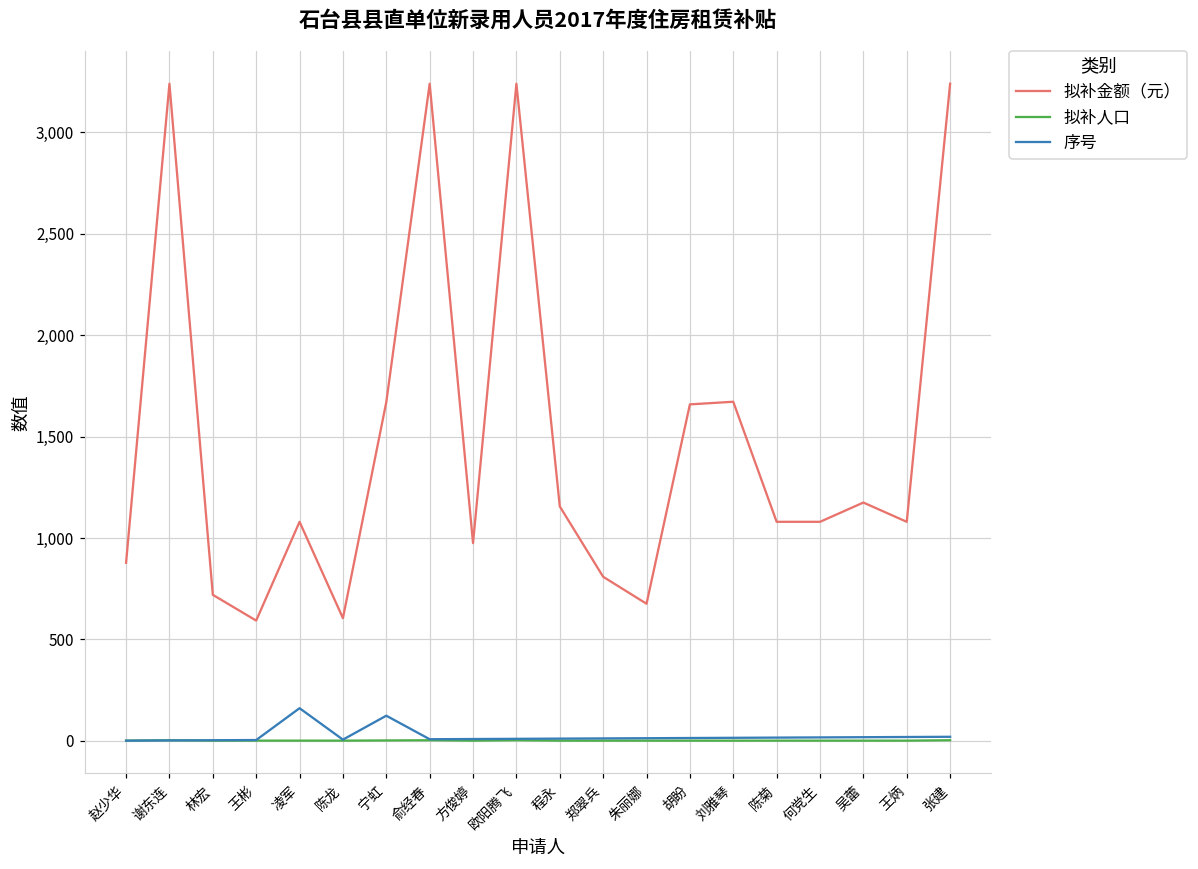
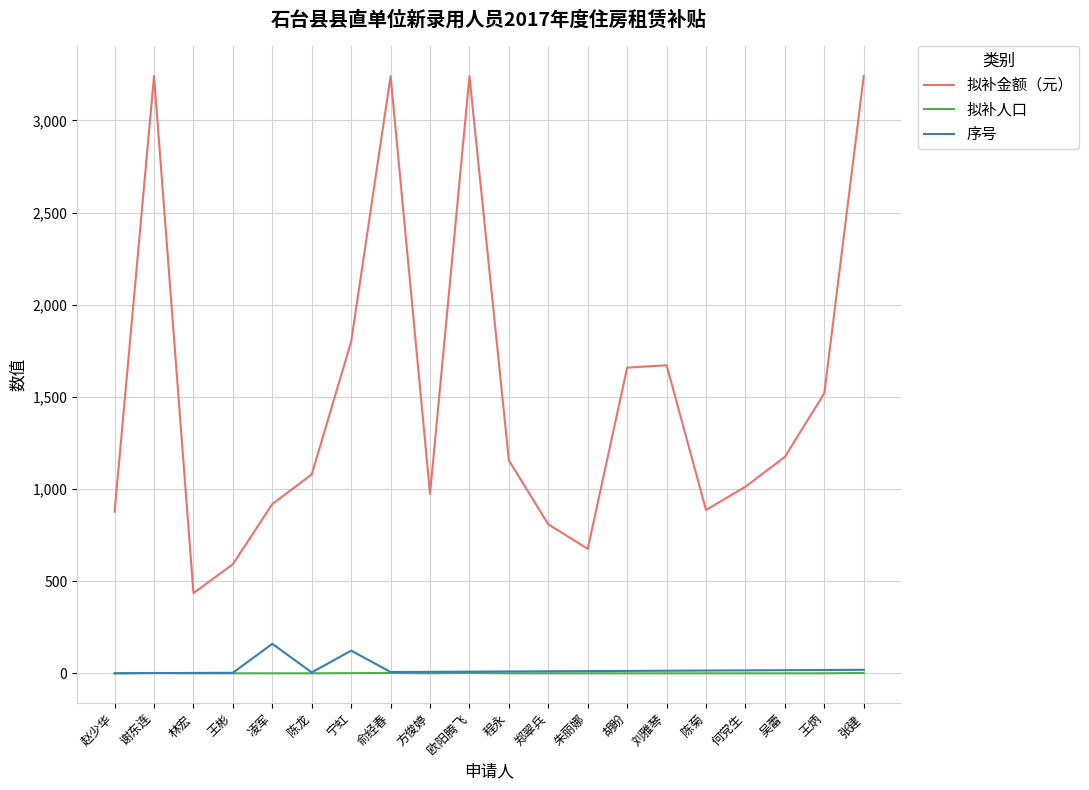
拟补金额（元）, 林宏: 720 -> 440
拟补金额（元）, 凌军: 1,080 -> 920
拟补金额（元）, 陈龙: 610 -> 1,080
拟补金额（元）, 宁虹: 1,670 -> 1,800
拟补金额（元）, 陈菊: 1,080 -> 890
拟补金额（元）, 何党生: 1,080 -> 1,010
拟补金额（元）, 王炳: 1,080 -> 1,520
